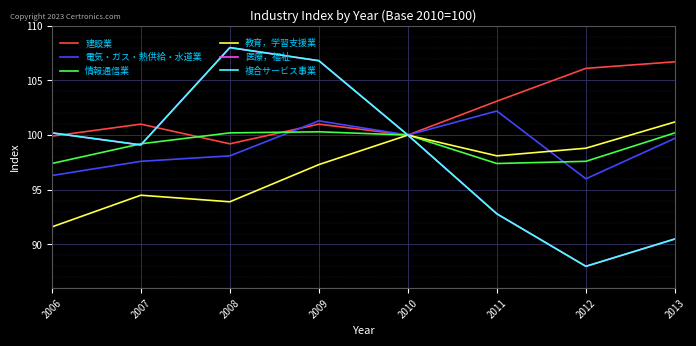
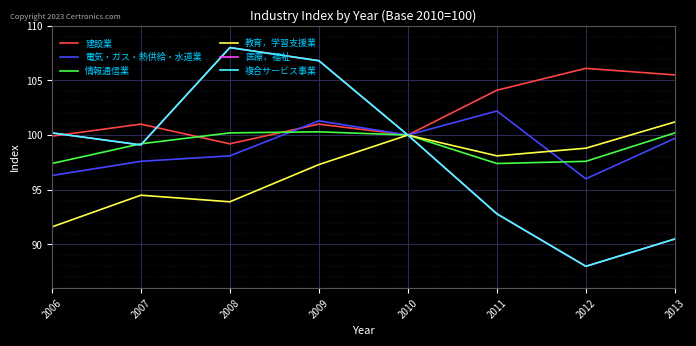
建設業, 2011: 103.1 -> 104.1
建設業, 2013: 106.7 -> 105.5
